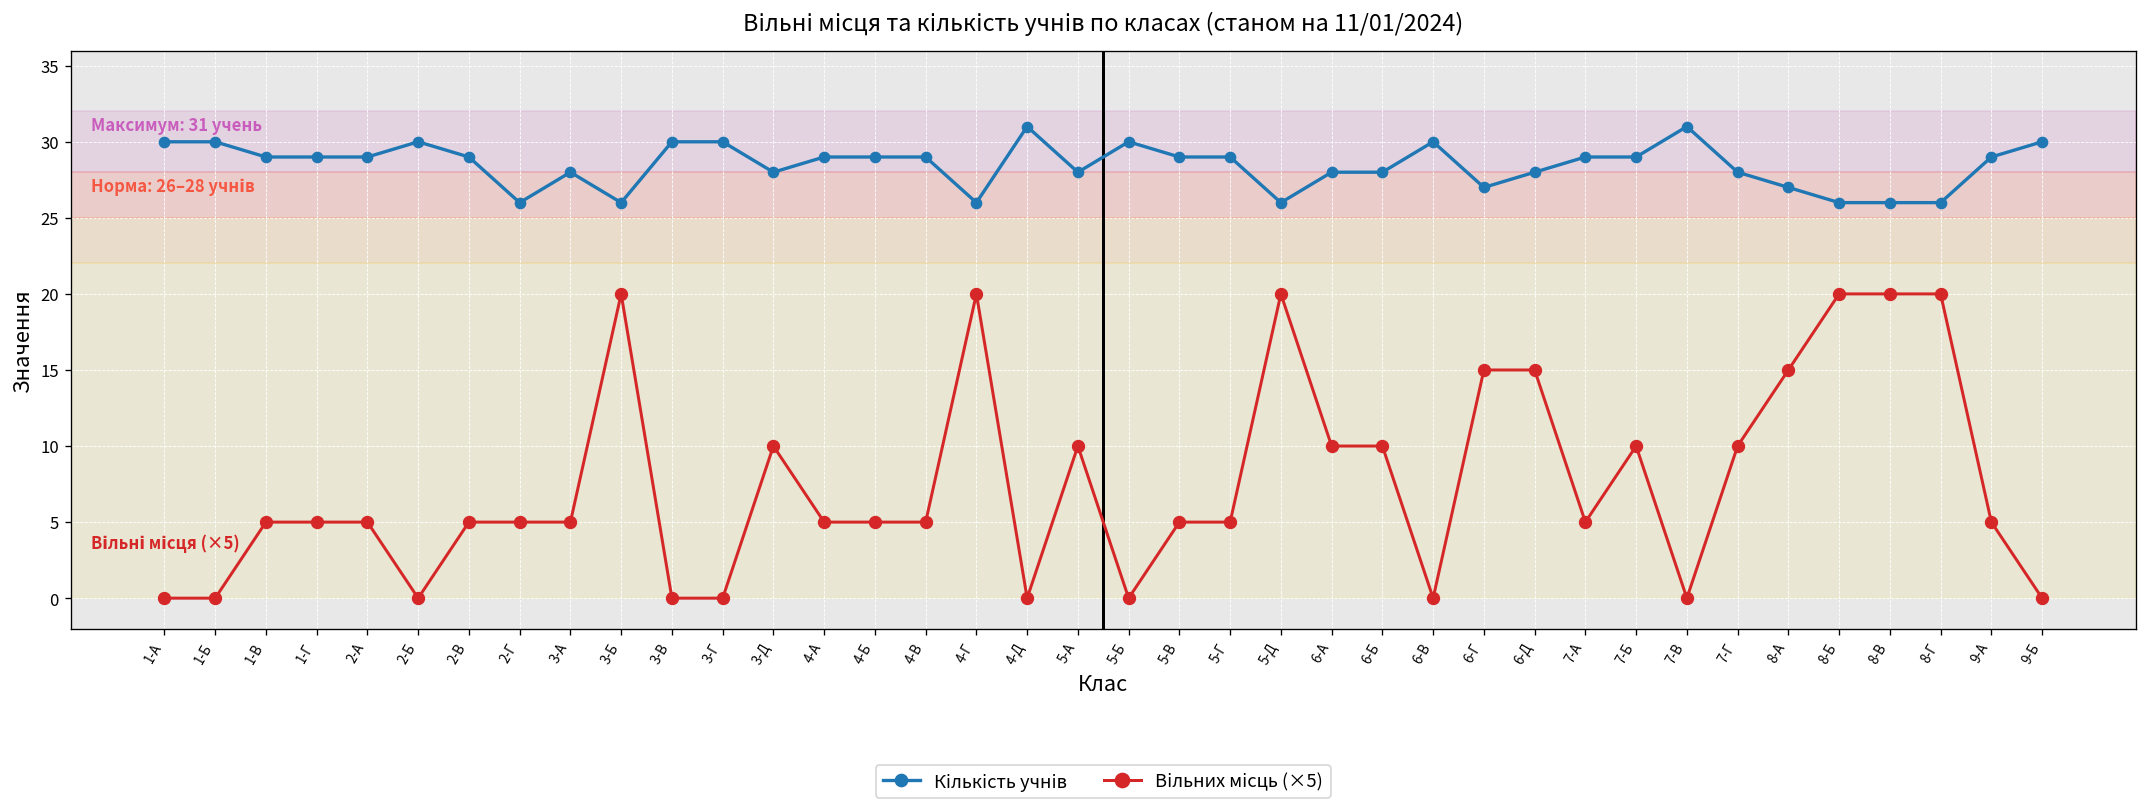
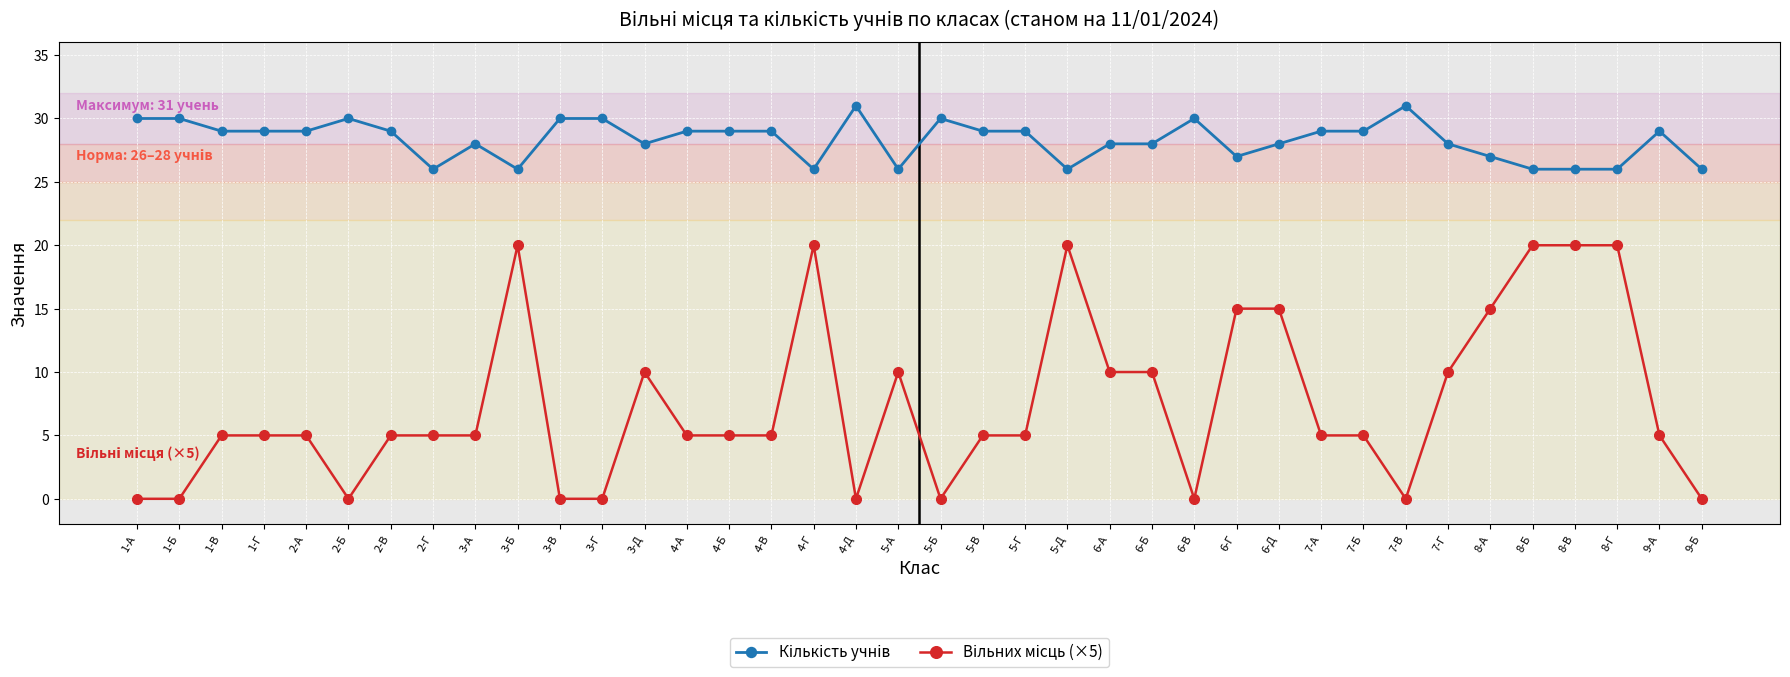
Кількість учнів, 5-А: 28 -> 26
Вільних місць (×5), 7-Б: 10.0 -> 5.0
Кількість учнів, 9-Б: 30 -> 26
